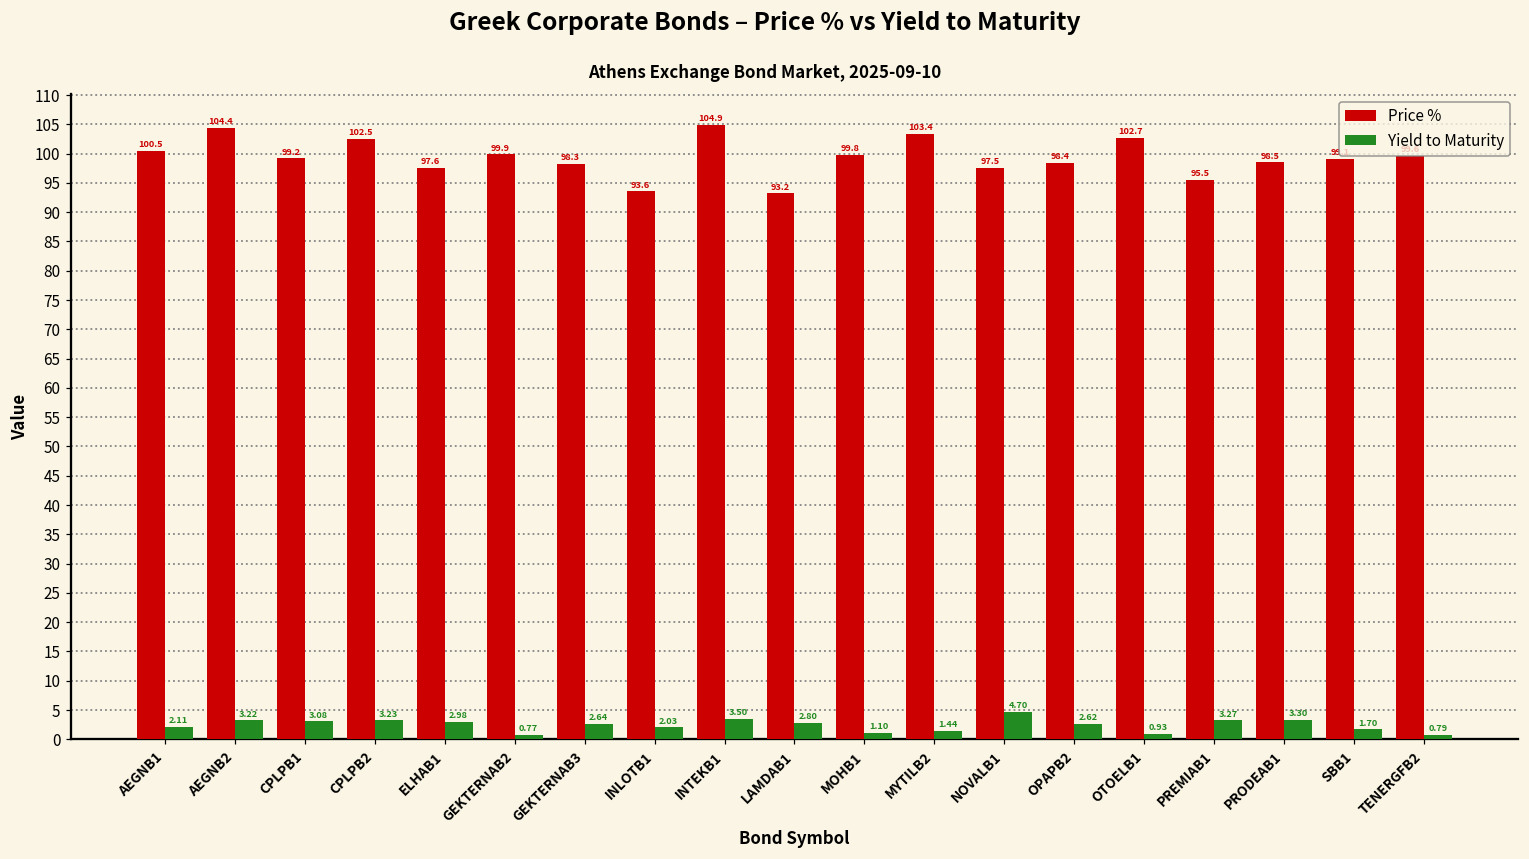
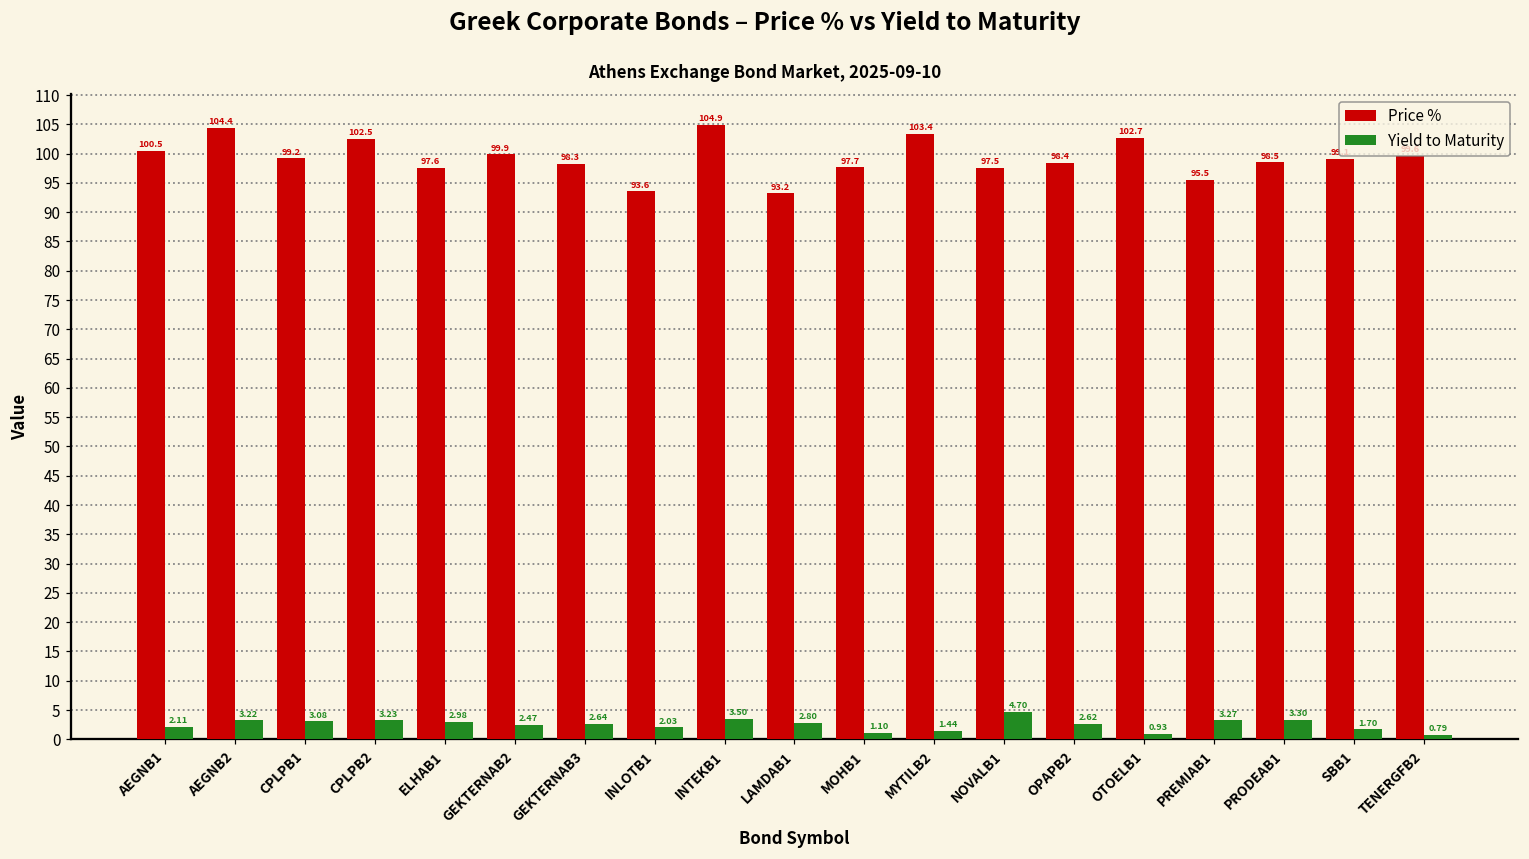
Yield to Maturity, GEKTERNAB2: 0.77 -> 2.47
Price %, MOHB1: 99.8 -> 97.7
